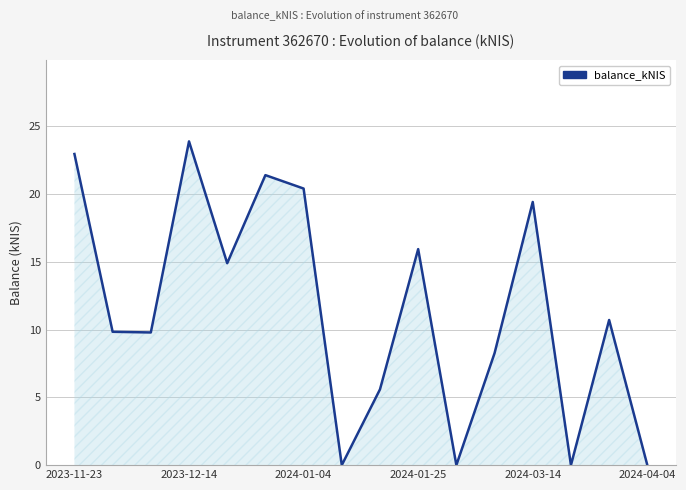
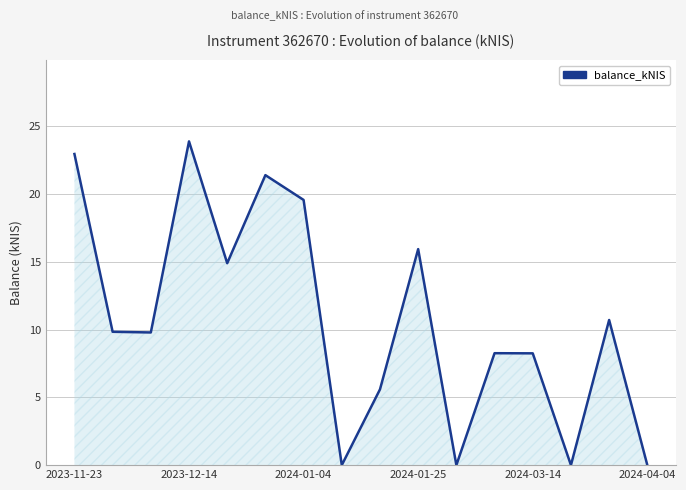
2024-01-04: 20.4 -> 19.6
2024-03-14: 19.4 -> 8.3
